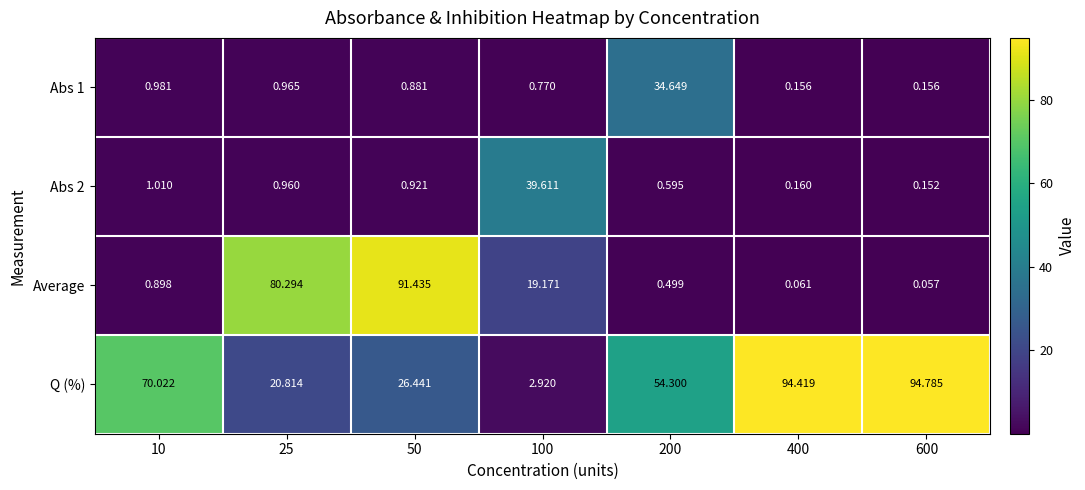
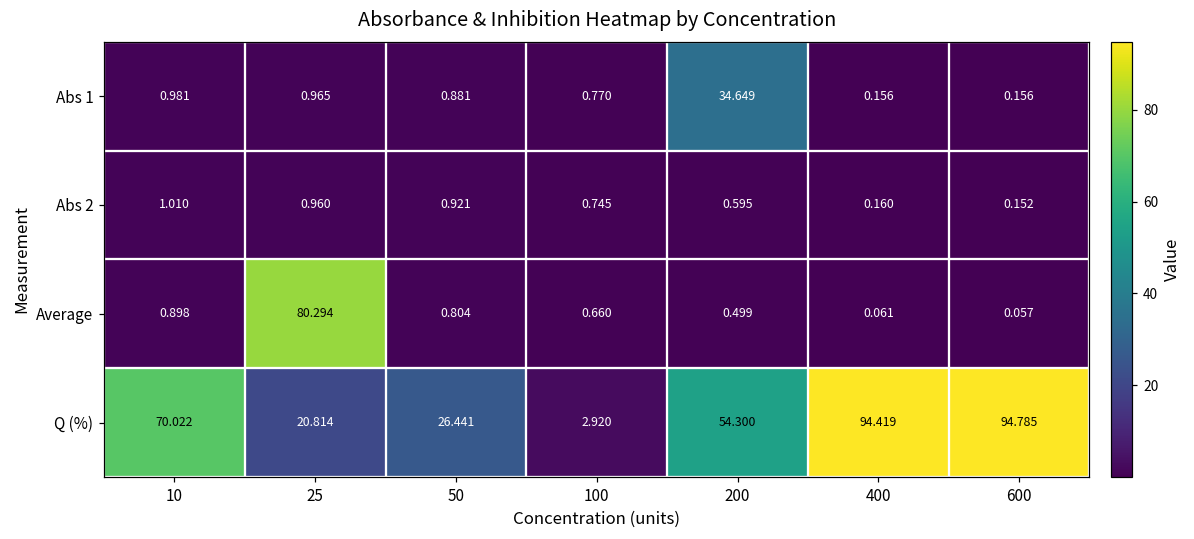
Abs 2, 100: 39.611 -> 0.745
Average, 50: 91.435 -> 0.804
Average, 100: 19.171 -> 0.660
